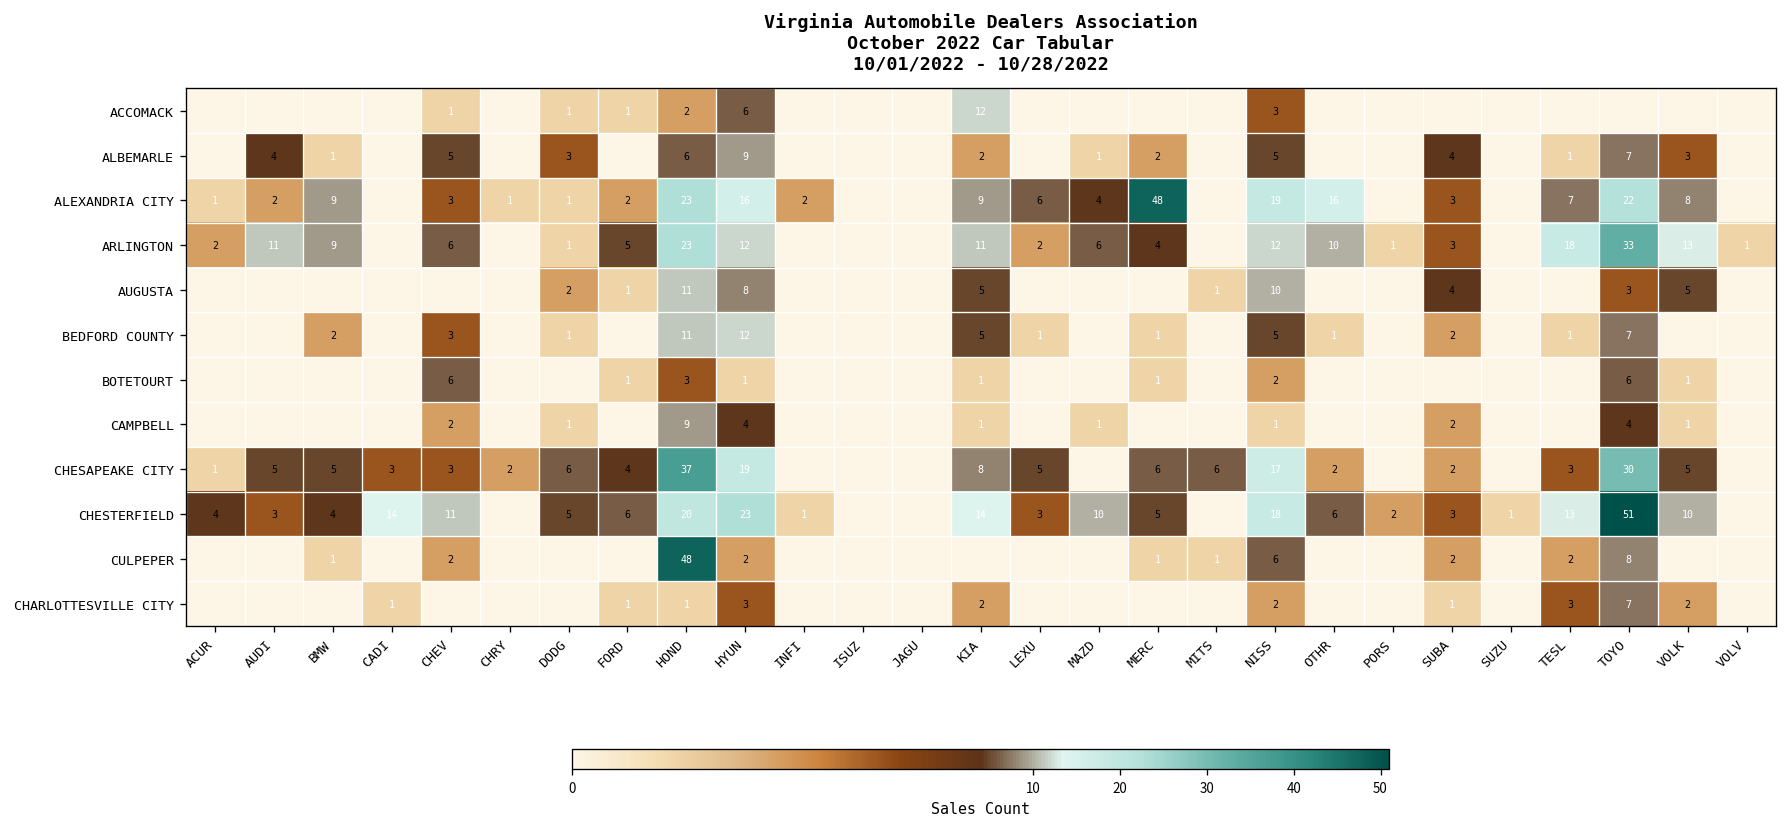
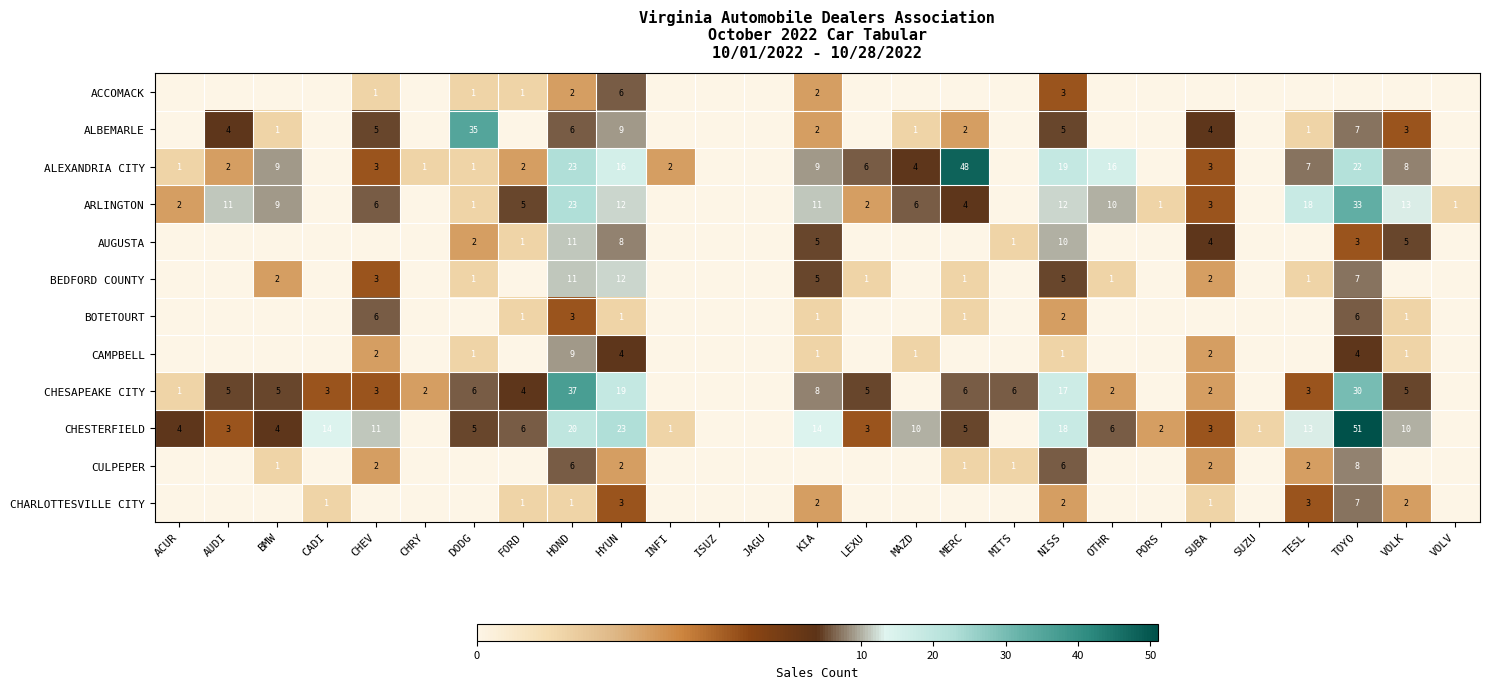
ACCOMACK, KIA: 12 -> 2
ALBEMARLE, DODG: 3 -> 35
CULPEPER, HOND: 48 -> 6
